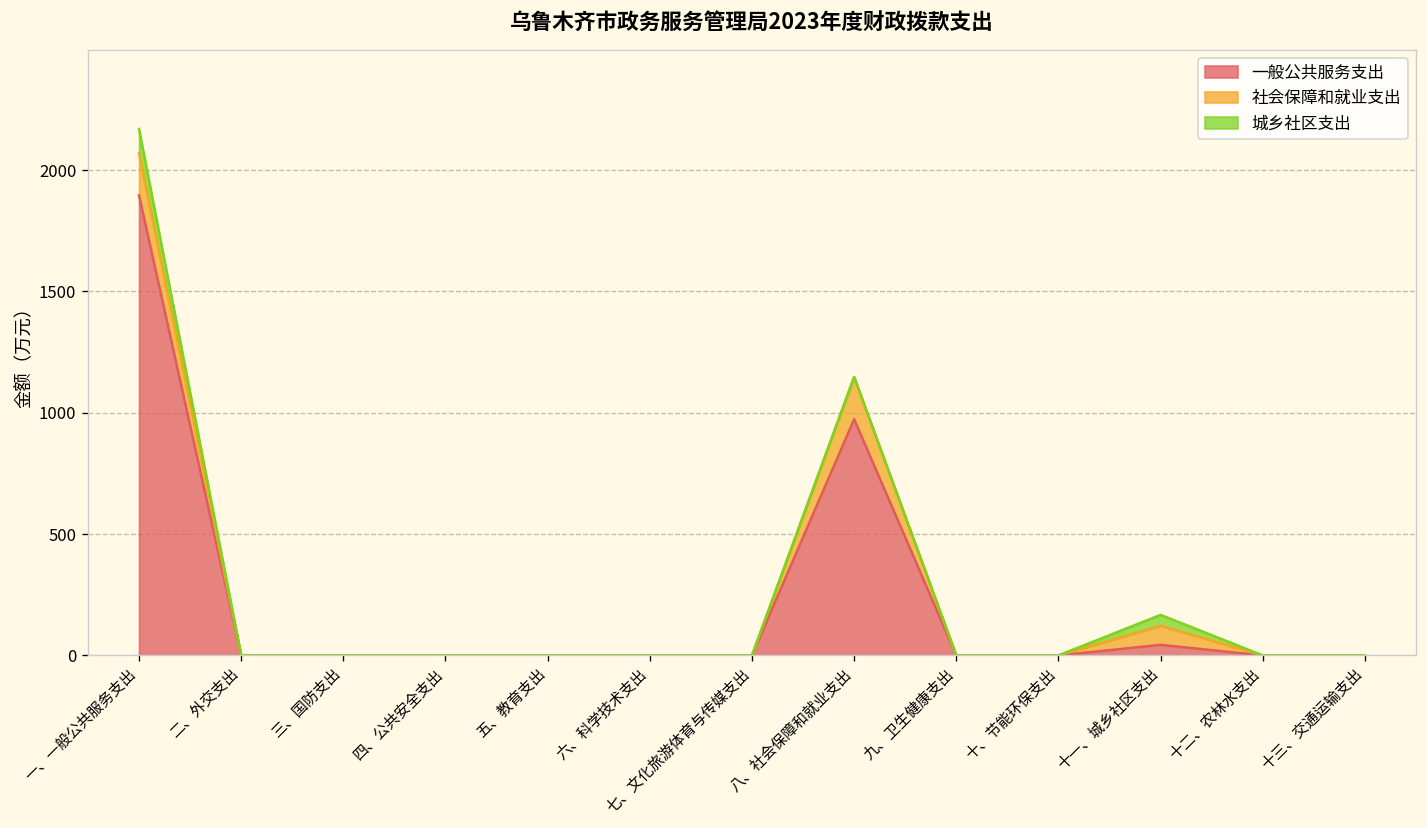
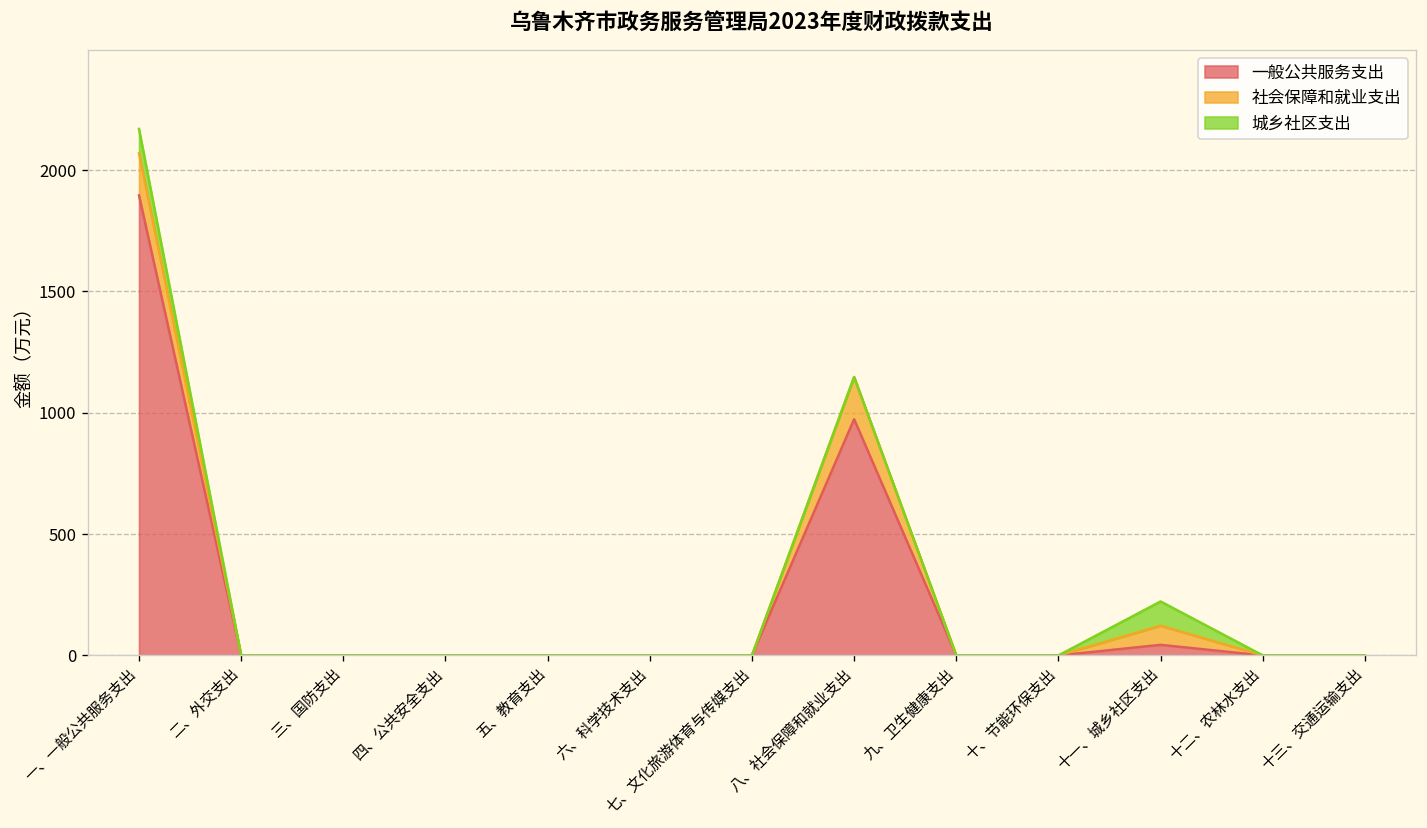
城乡社区支出, 十一、城乡社区支出: 40 -> 100
